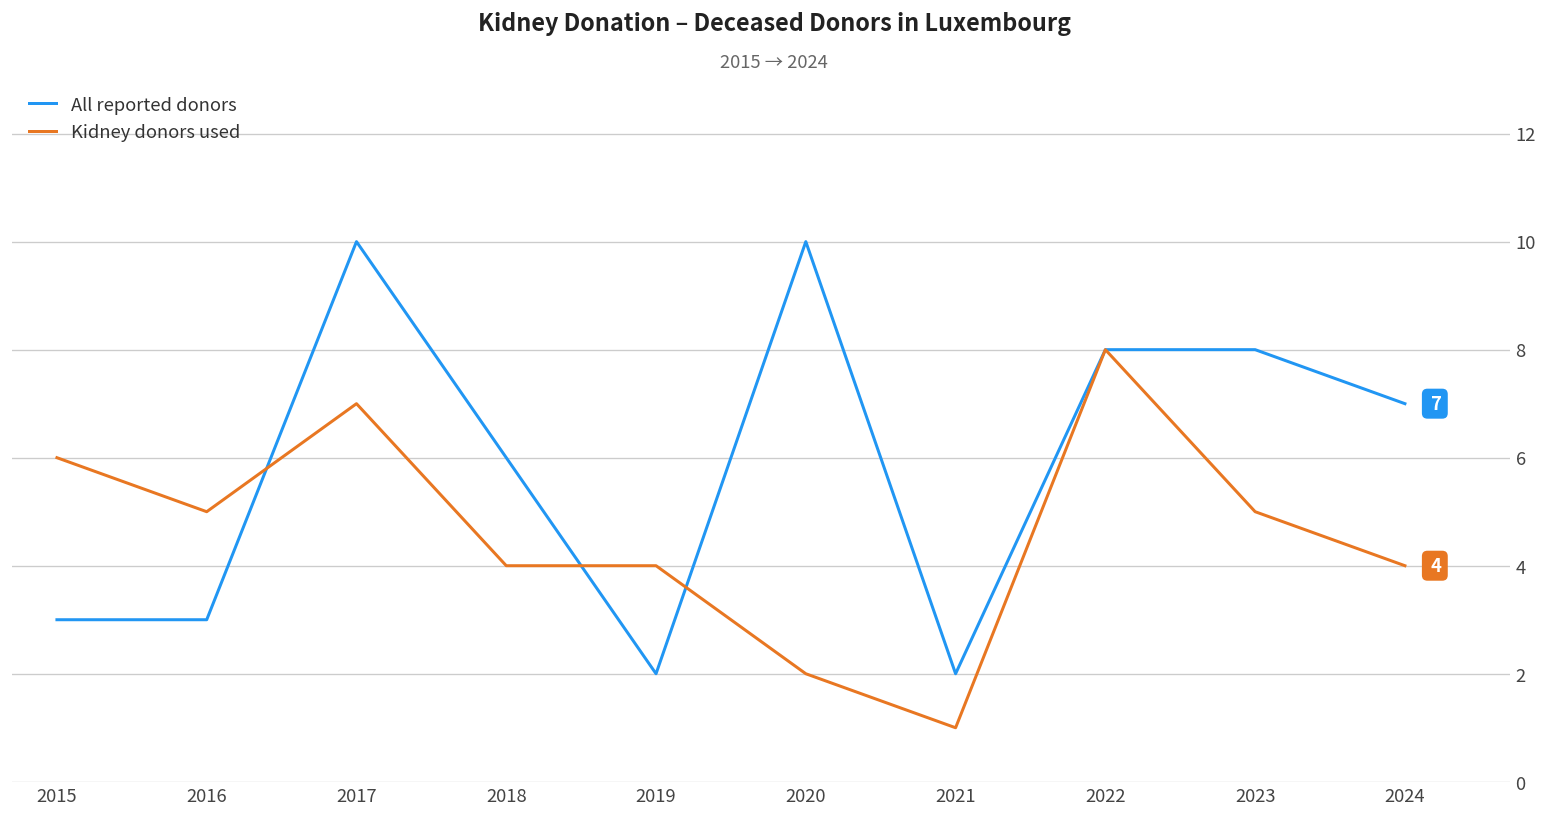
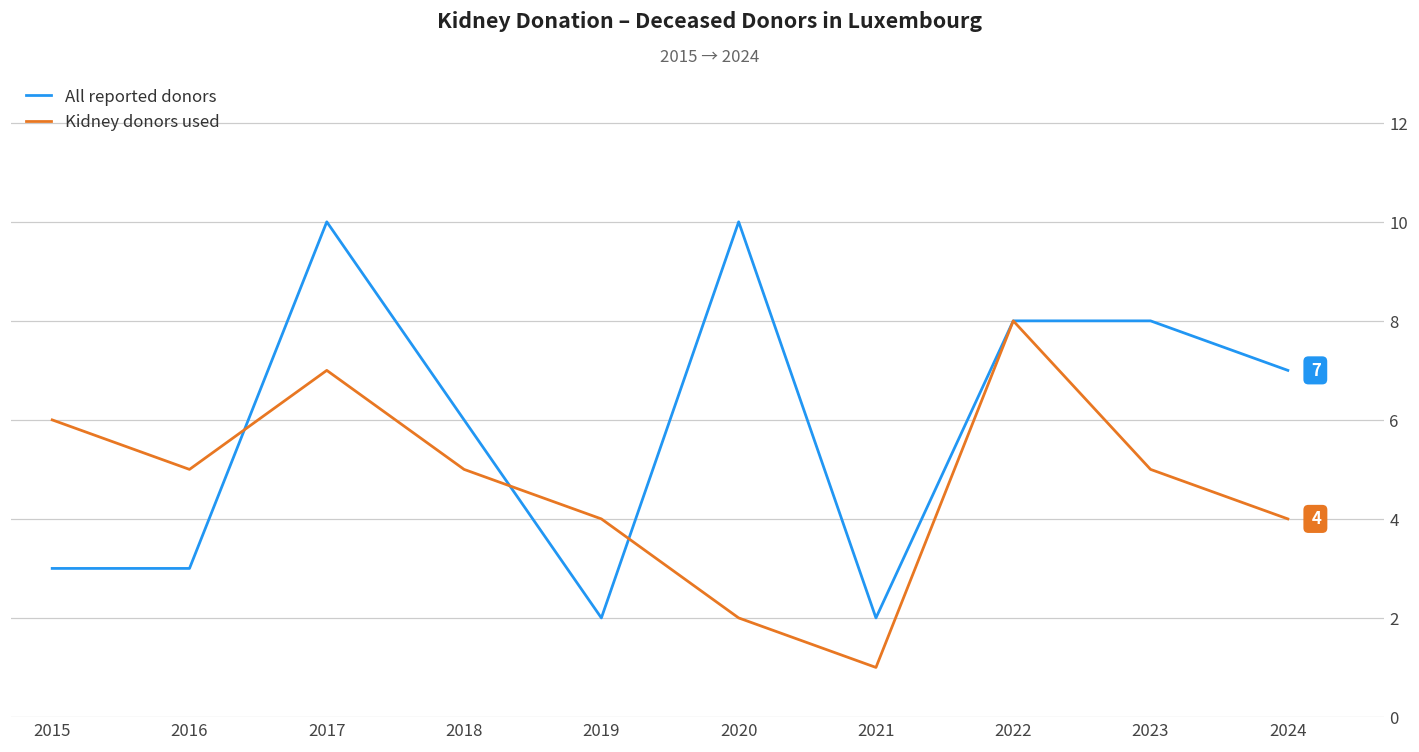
Kidney donors used, 2018: 4 -> 5
